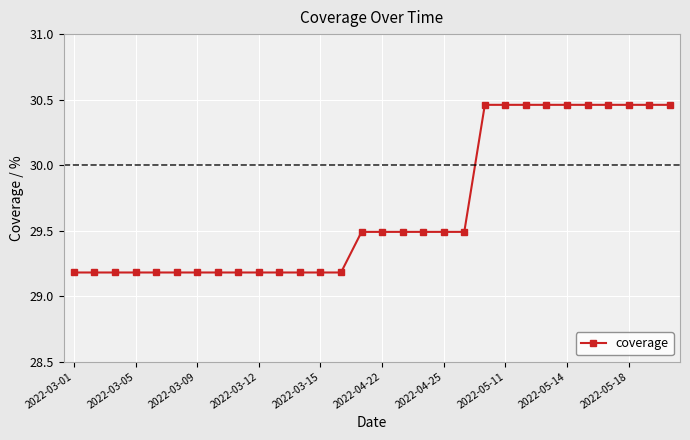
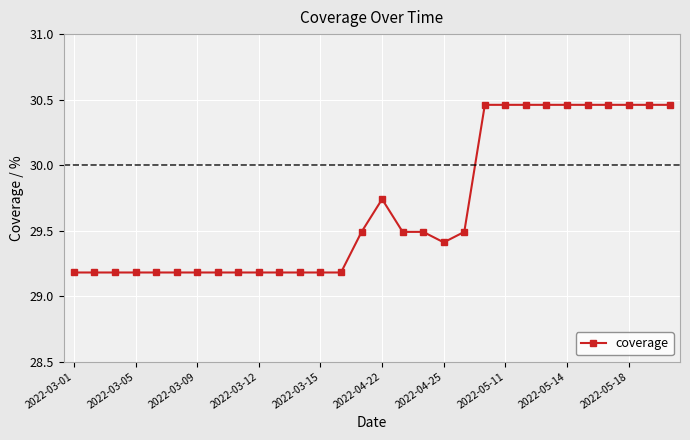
2022-04-22: 29.49 -> 29.74
2022-04-25: 29.49 -> 29.41
